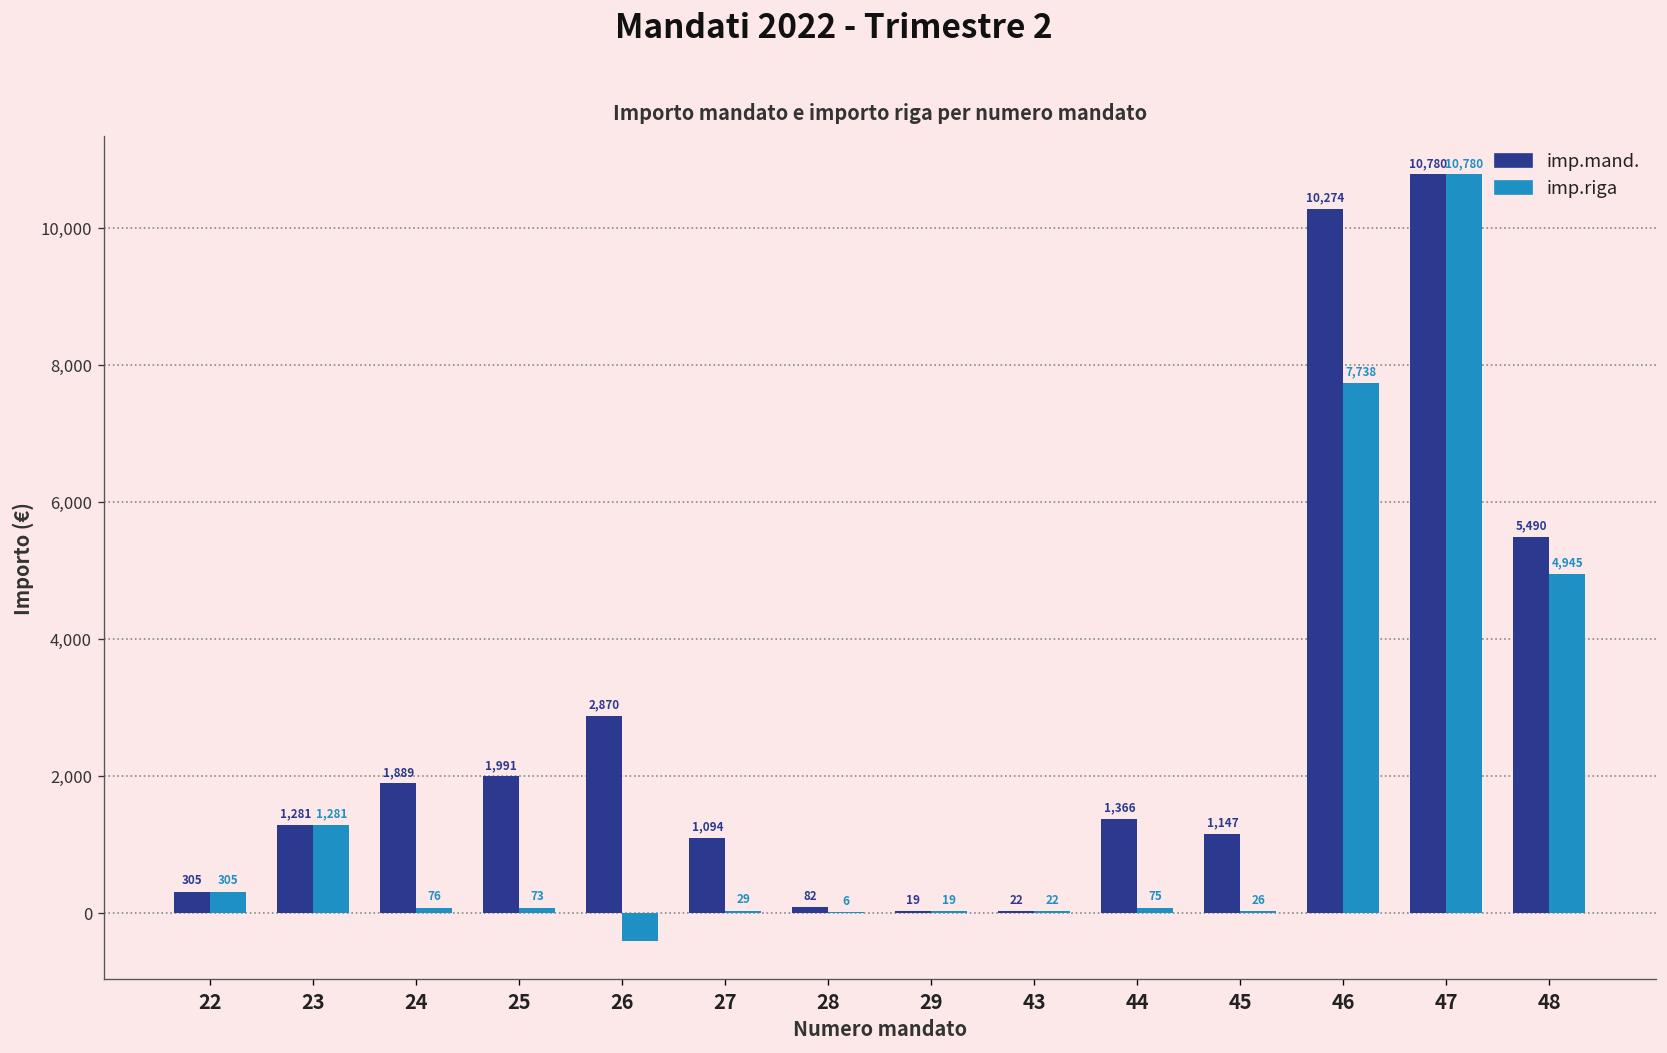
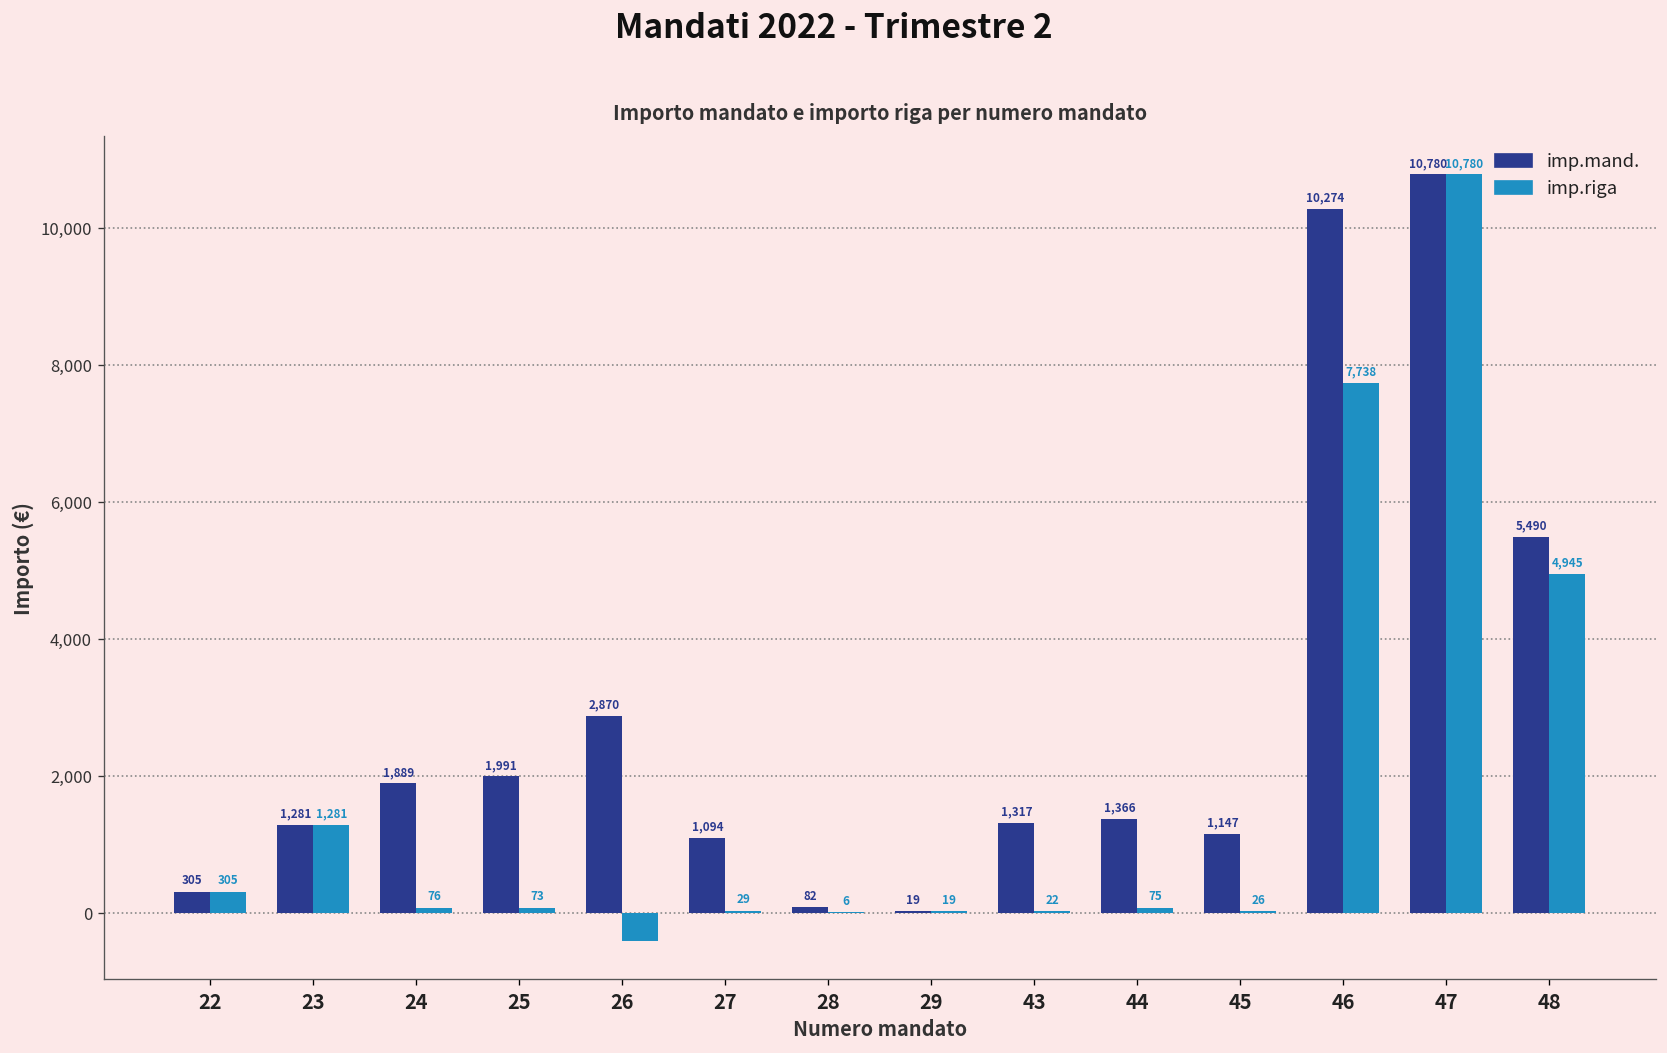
imp.mand., 43: 22 -> 1,317
